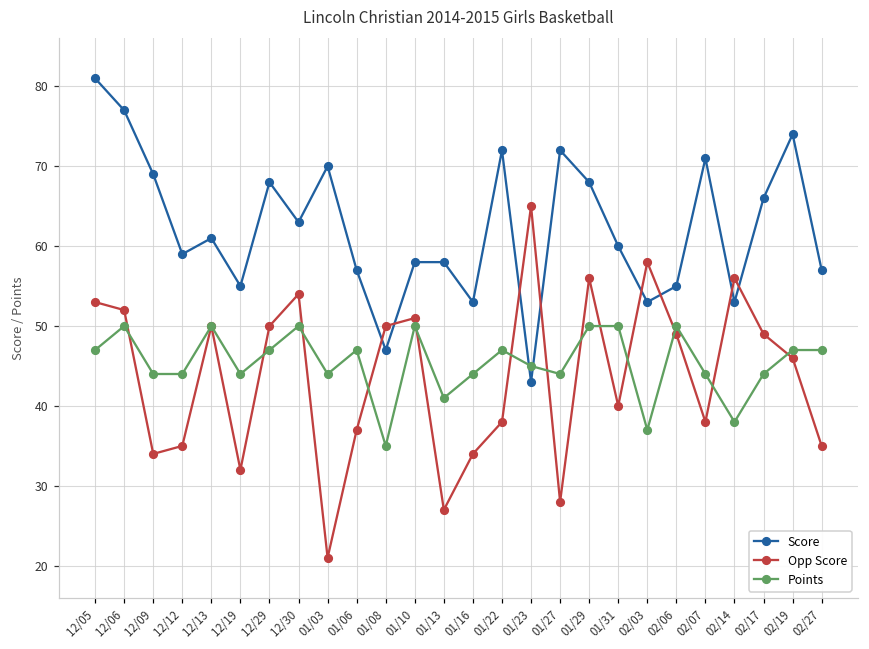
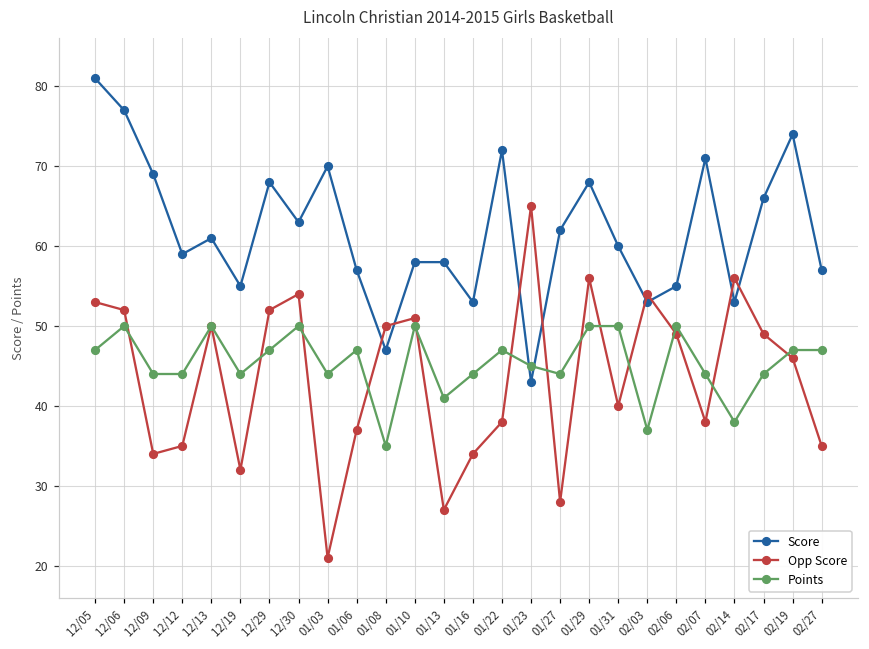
Opp Score, 12/29: 50 -> 52
Score, 01/27: 72 -> 62
Opp Score, 02/03: 58 -> 54
